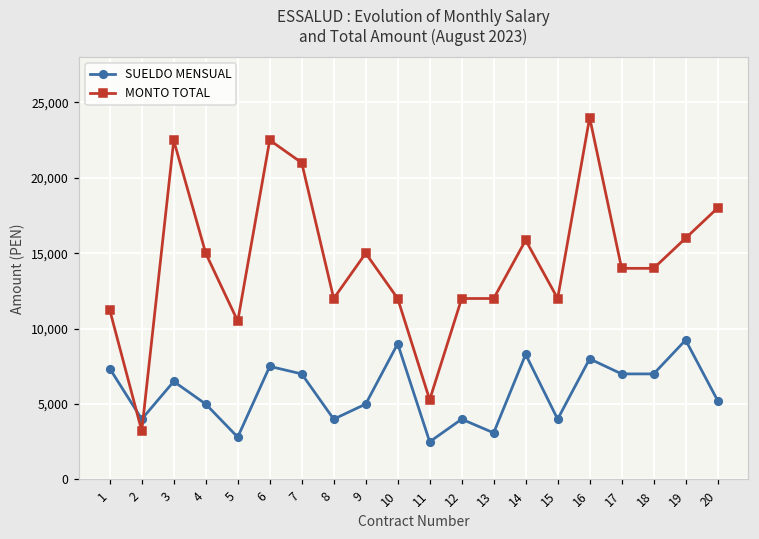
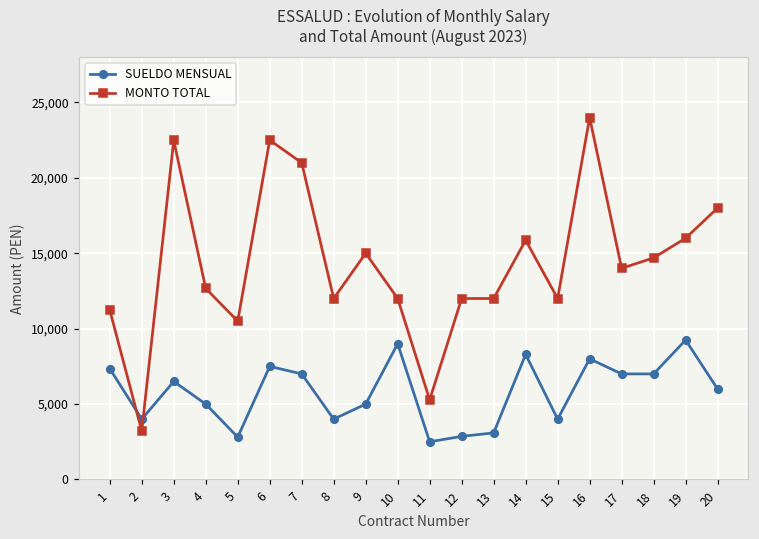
MONTO TOTAL, 4: 15,000 -> 12,700
SUELDO MENSUAL, 12: 4,000 -> 2,900
MONTO TOTAL, 18: 14,000 -> 14,700
SUELDO MENSUAL, 20: 5,200 -> 6,000
